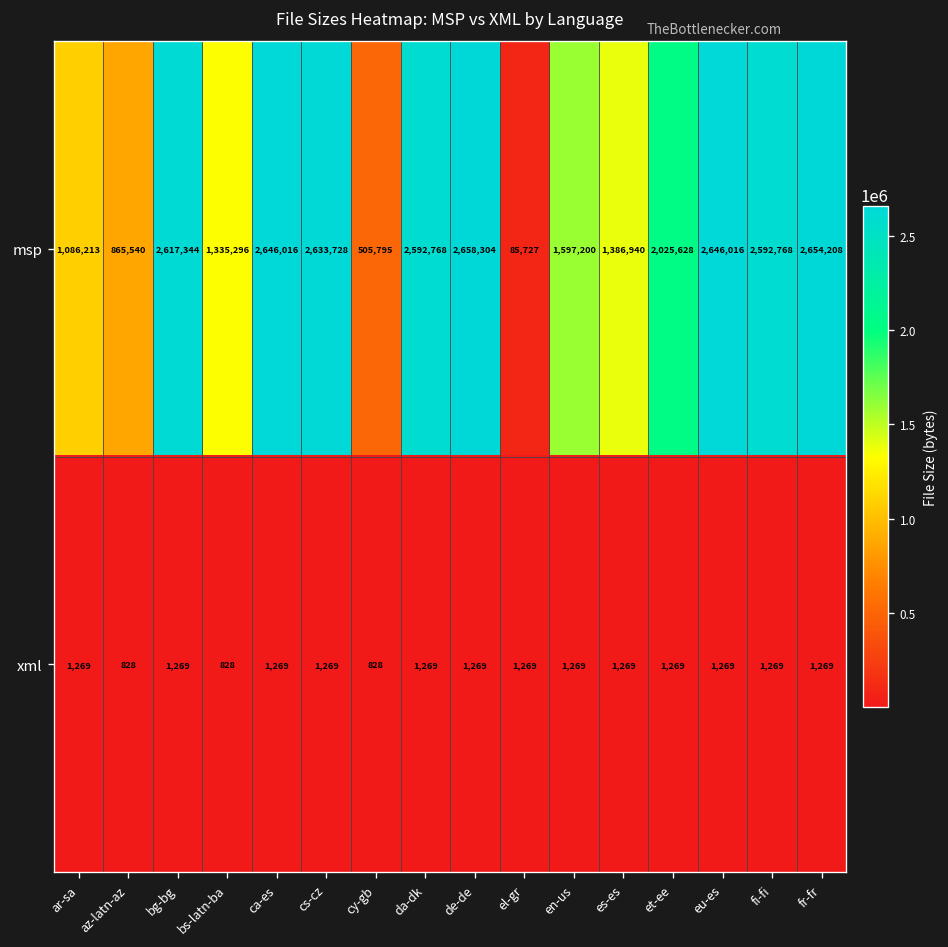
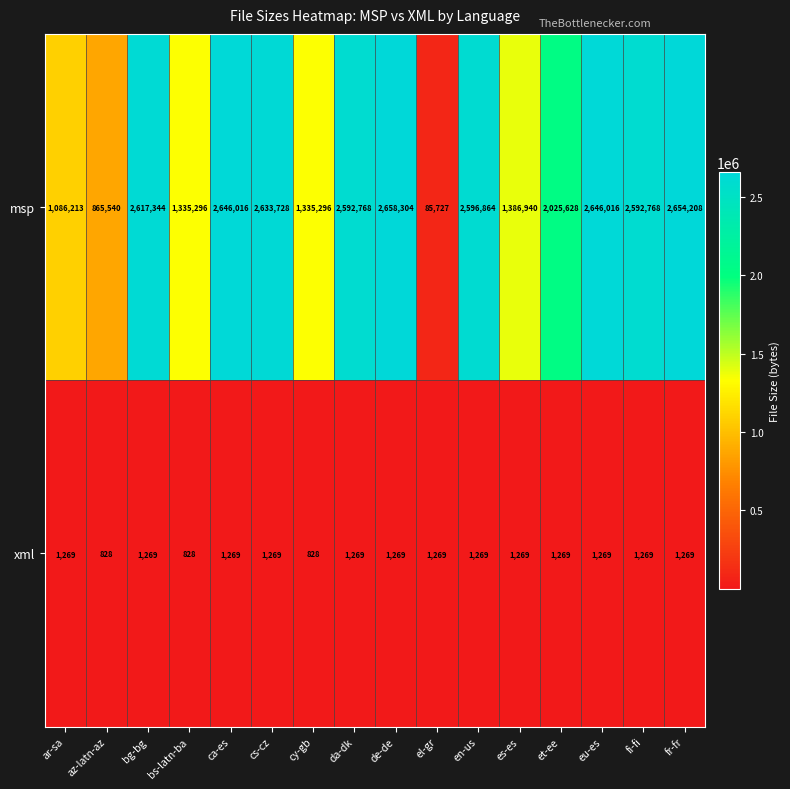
msp, cy-gb: 505,795 -> 1,335,296
msp, en-us: 1,597,200 -> 2,596,864
